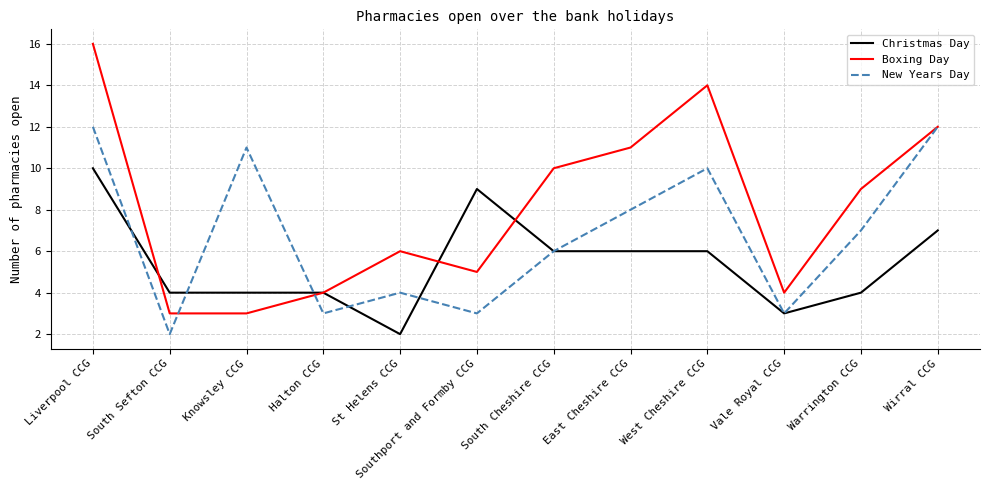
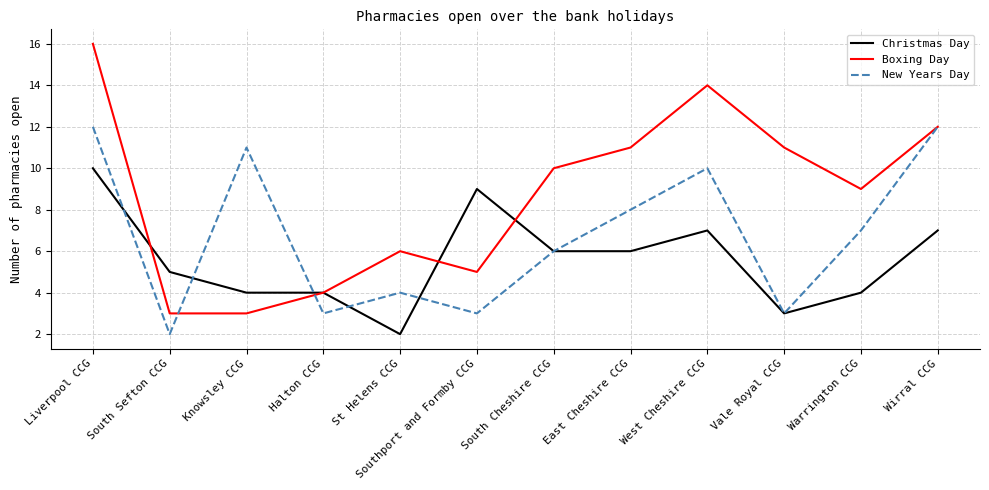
Christmas Day, South Sefton CCG: 4 -> 5
Christmas Day, West Cheshire CCG: 6 -> 7
Boxing Day, Vale Royal CCG: 4 -> 11
